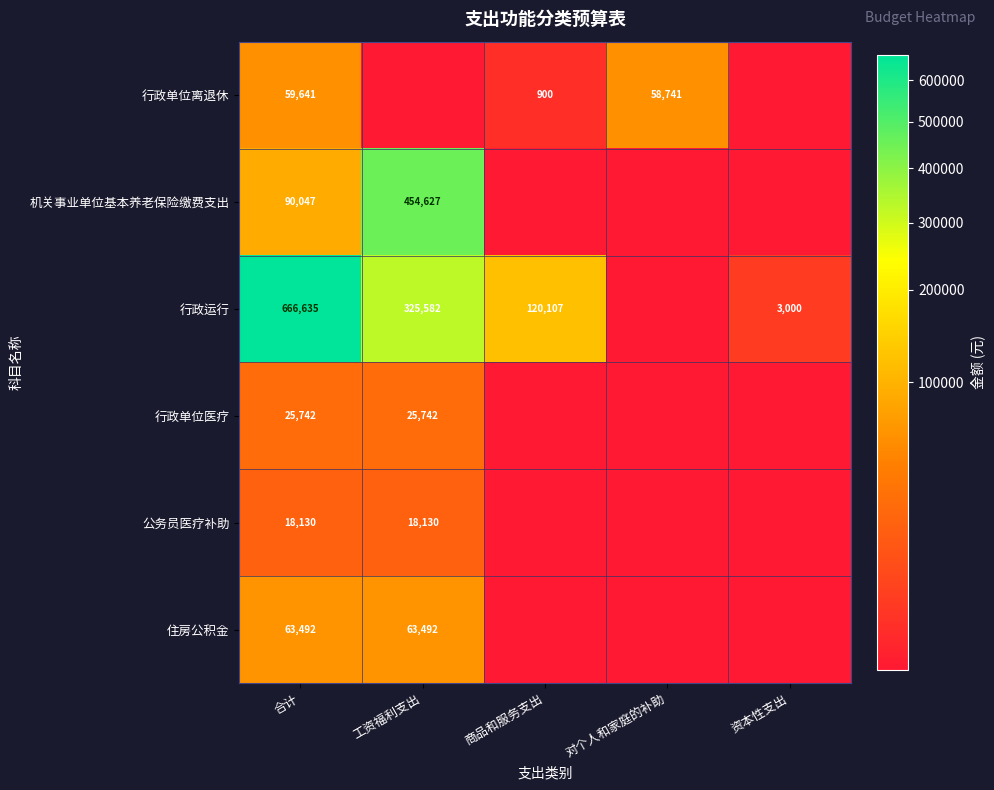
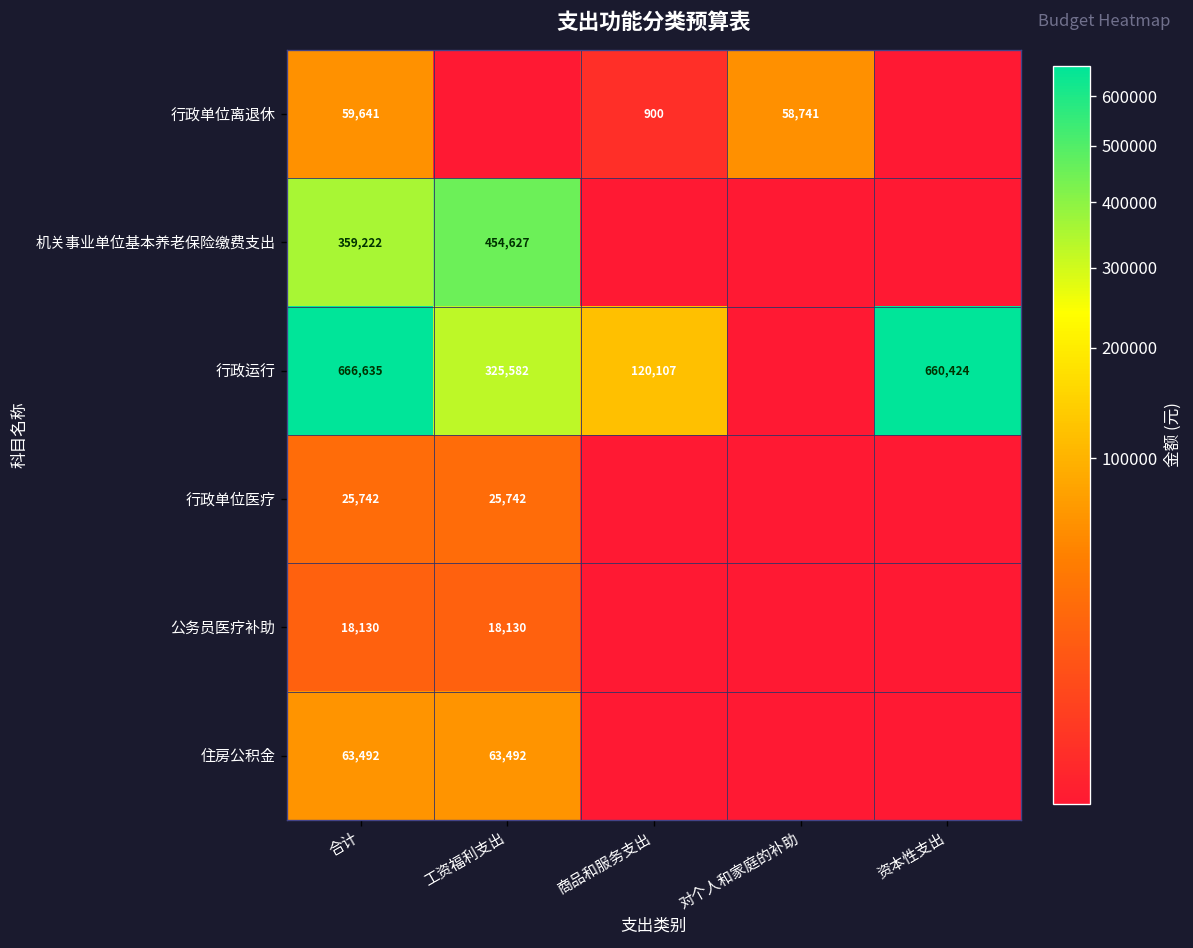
机关事业单位基本养老保险缴费支出, 合计: 90,047 -> 359,222
行政运行, 资本性支出: 3,000 -> 660,424
